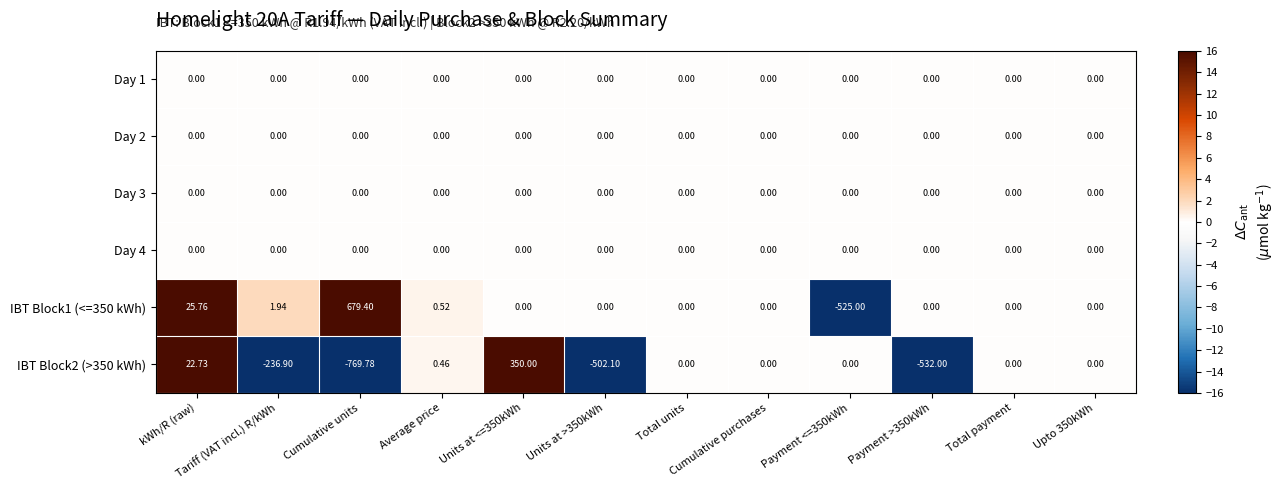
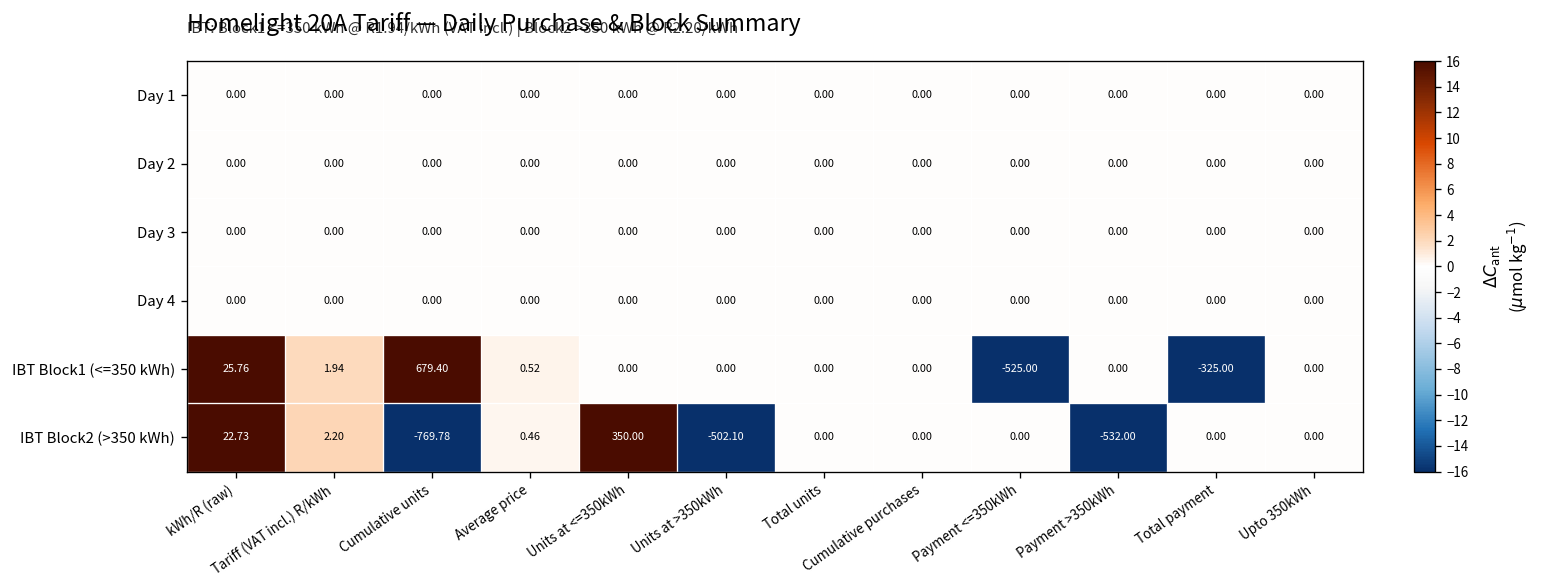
IBT Block1 (<=350 kWh), Total payment: 0.00 -> -325.00
IBT Block2 (>350 kWh), Tariff (VAT incl.) R/kWh: -236.90 -> 2.20
